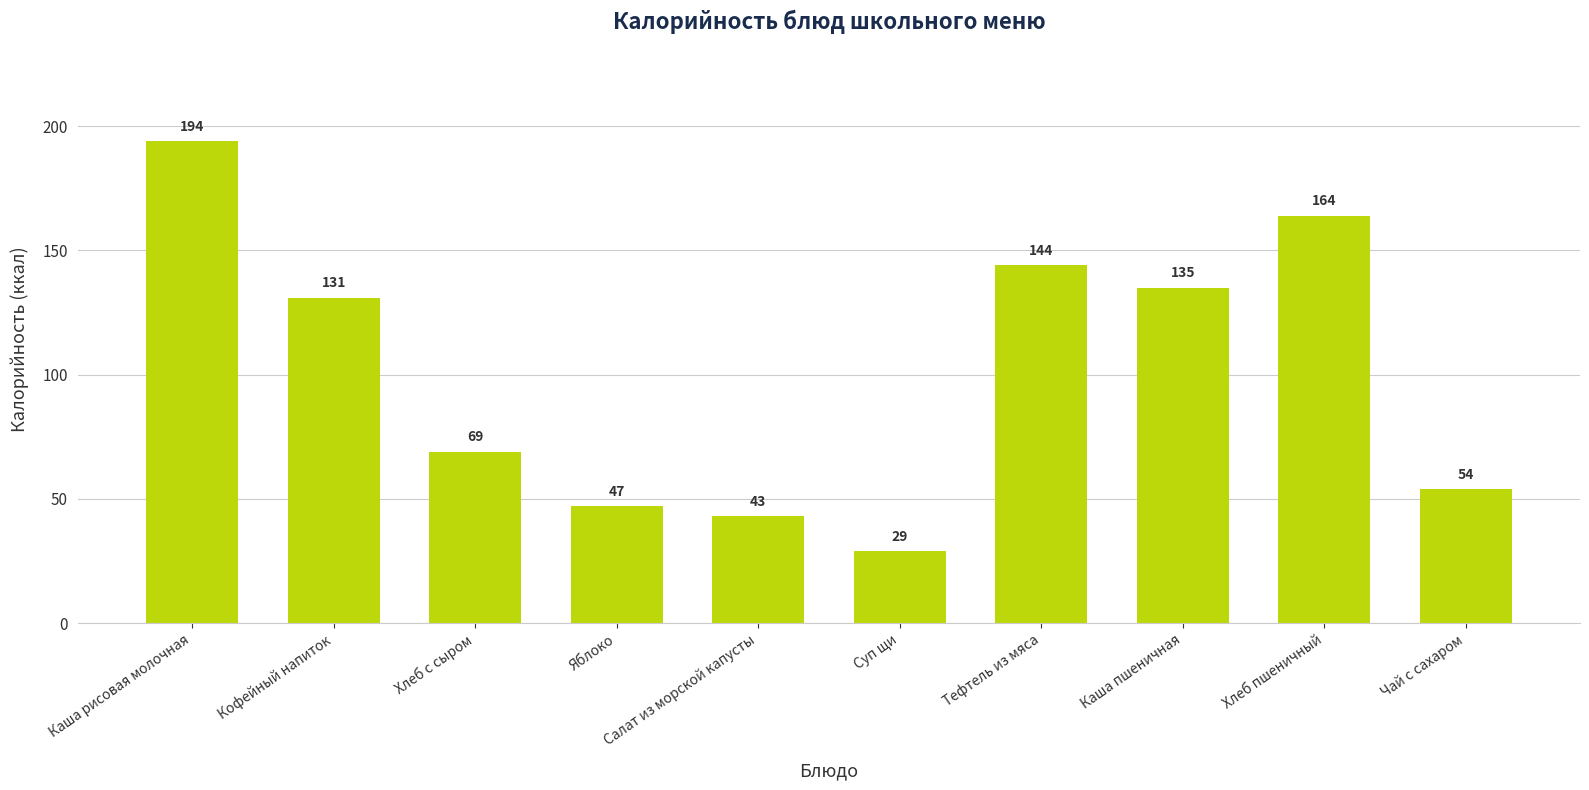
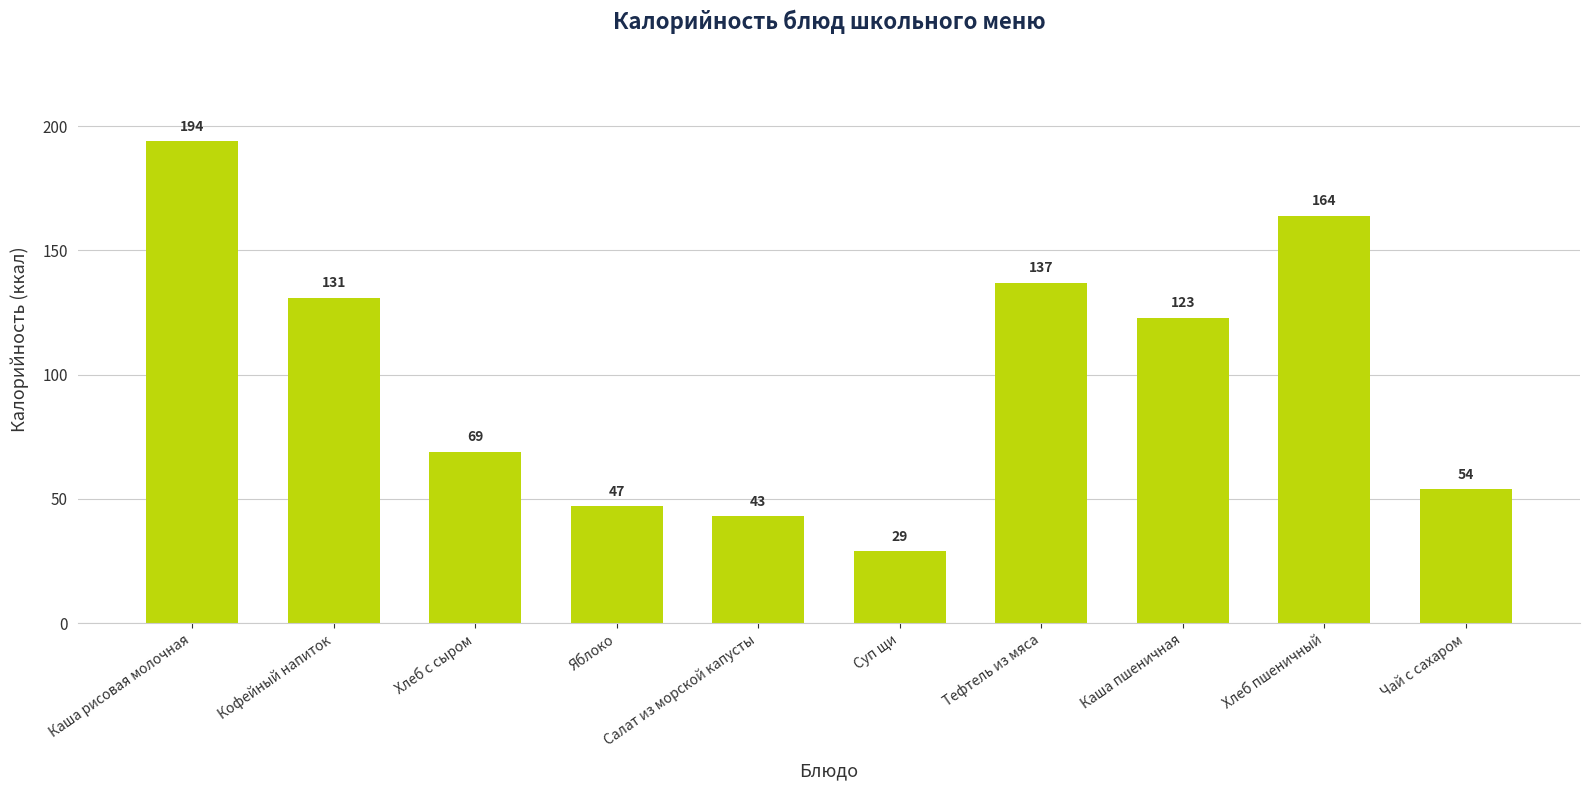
Тефтель из мяса: 144 -> 137
Каша пшеничная: 135 -> 123
